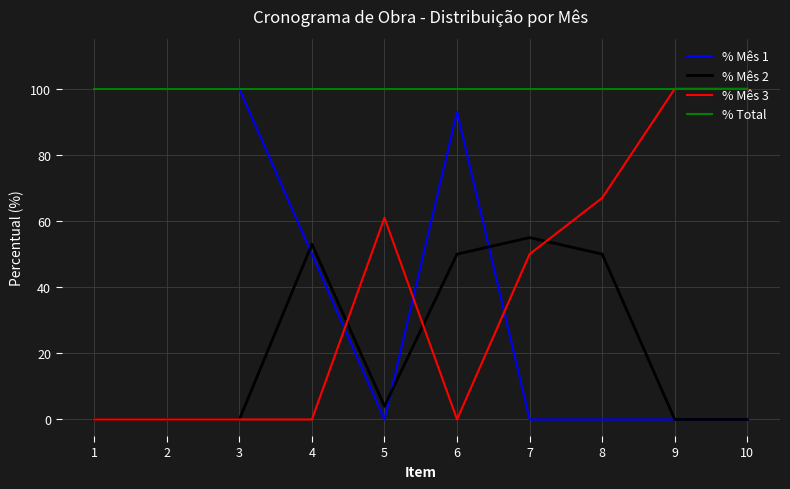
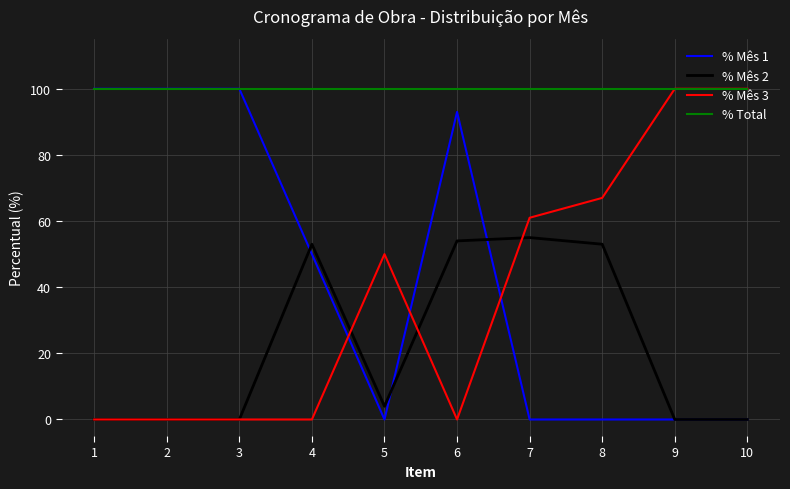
% Mês 3, 5: 61 -> 50
% Mês 2, 6: 50 -> 54
% Mês 3, 7: 50 -> 61
% Mês 2, 8: 50 -> 53
